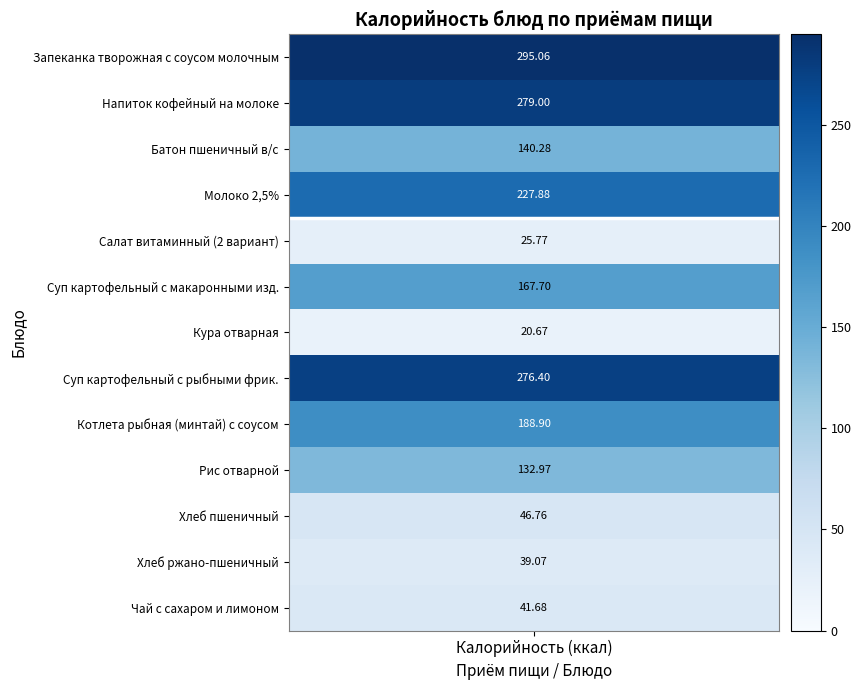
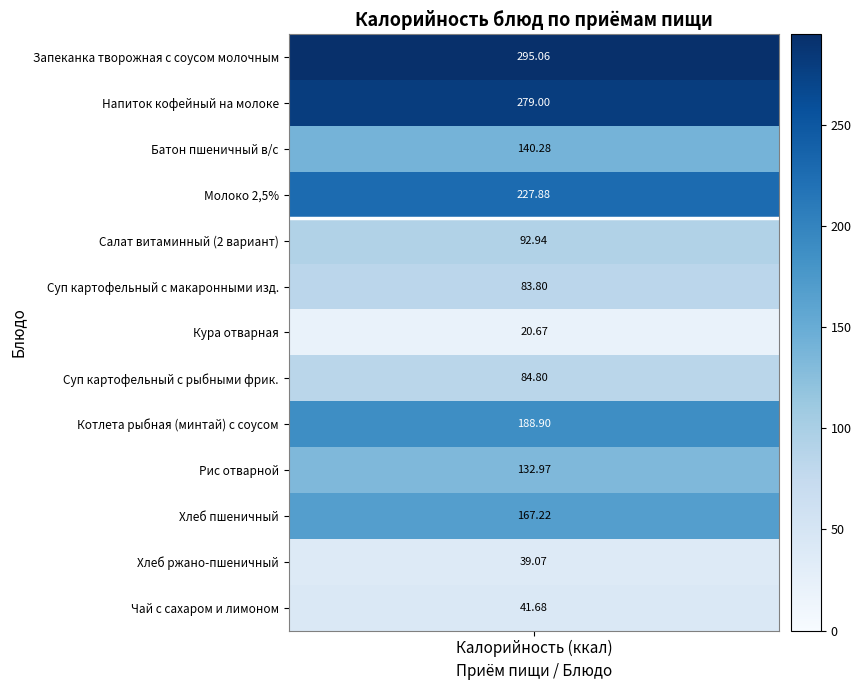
Салат витаминный (2 вариант), Калорийность (ккал): 25.77 -> 92.94
Суп картофельный с макаронными изд., Калорийность (ккал): 167.70 -> 83.80
Суп картофельный с рыбными фрик., Калорийность (ккал): 276.40 -> 84.80
Хлеб пшеничный, Калорийность (ккал): 46.76 -> 167.22
